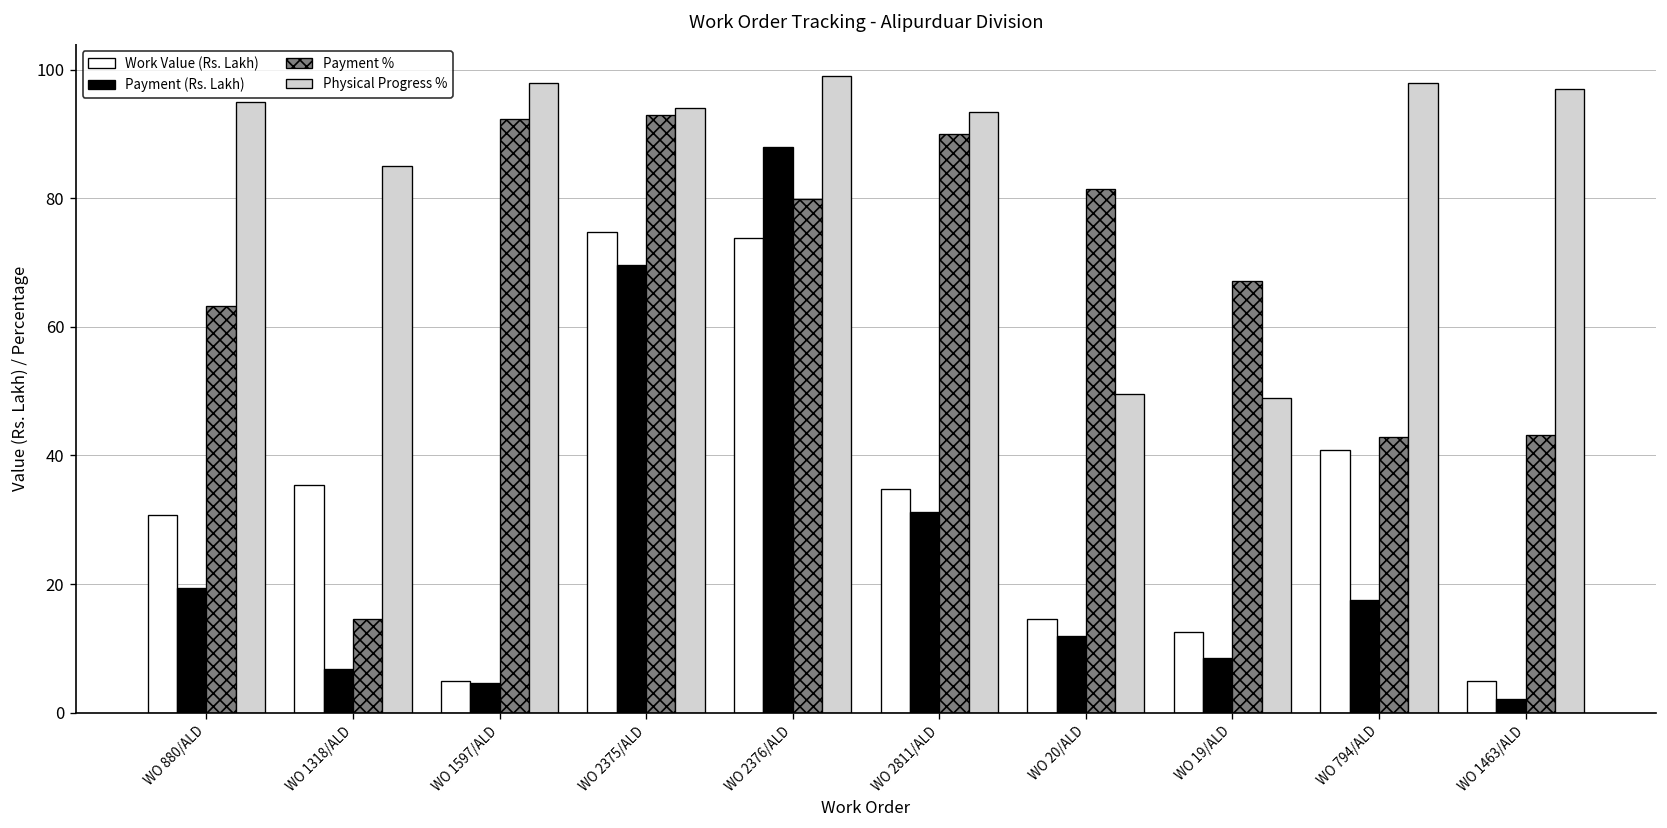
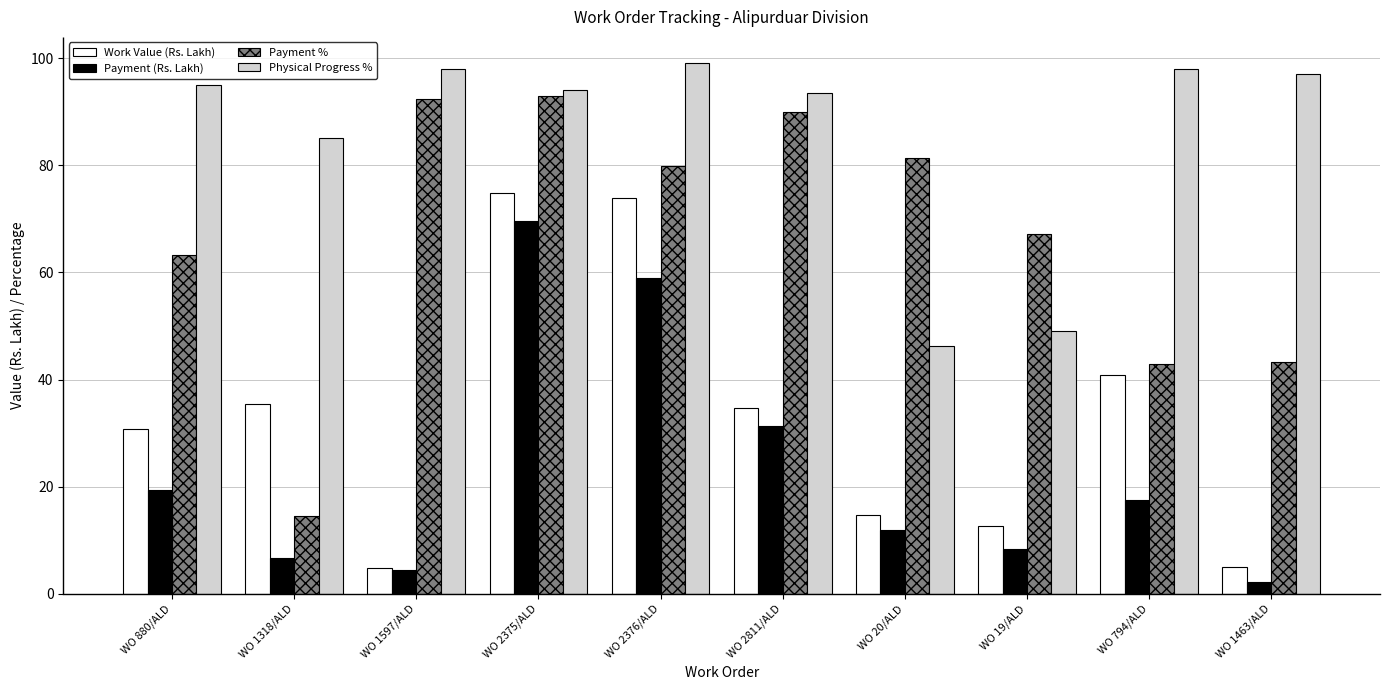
Payment (Rs. Lakh), WO 2376/ALD: 88 -> 59
Physical Progress %, WO 20/ALD: 50 -> 46
